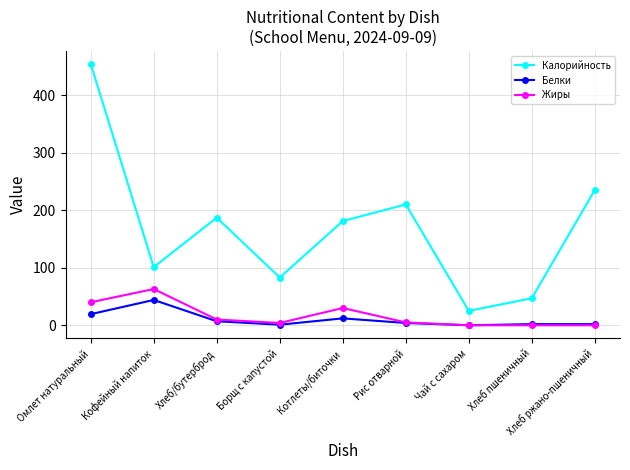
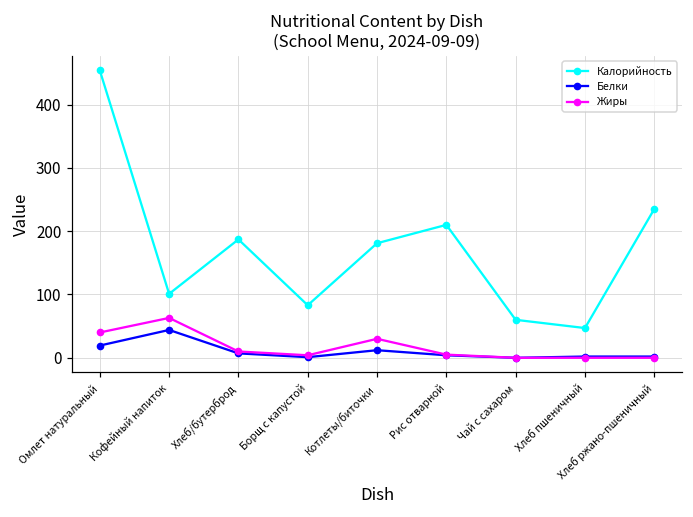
Калорийность, Чай с сахаром: 30 -> 60
